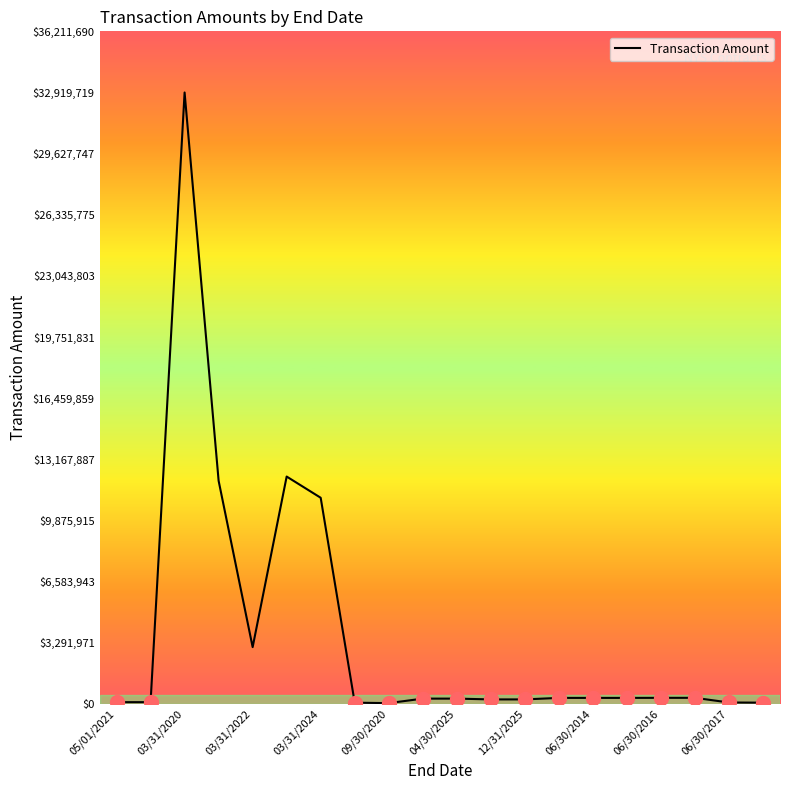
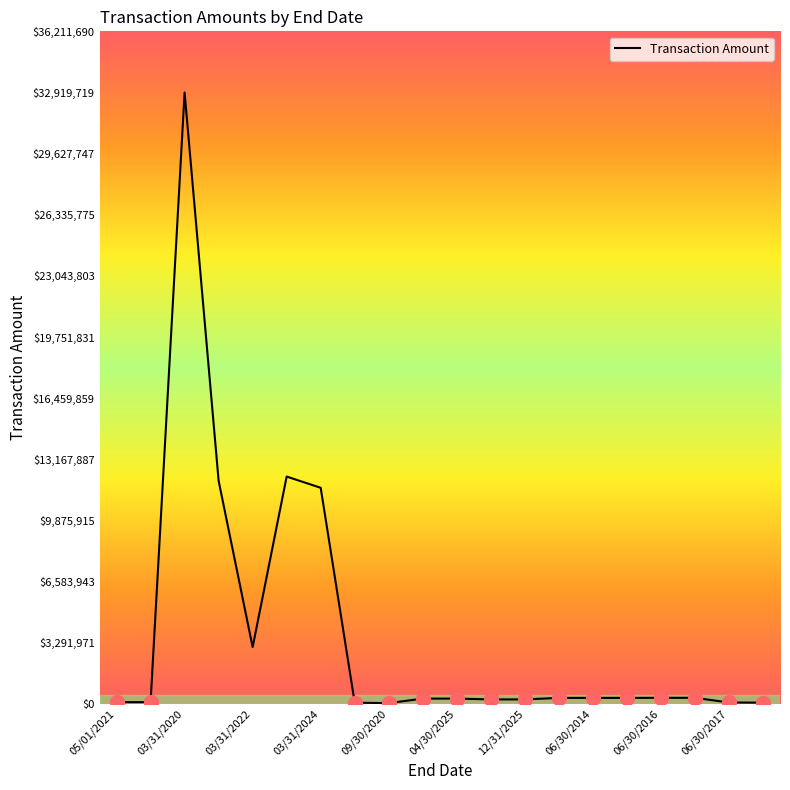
Transaction Amount, 03/31/2024: $11,100,000 -> $11,600,000
